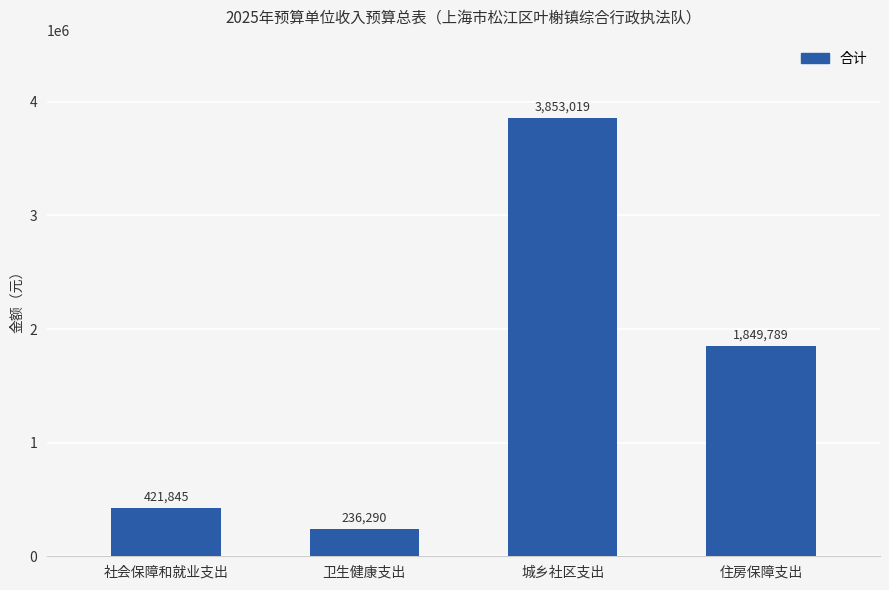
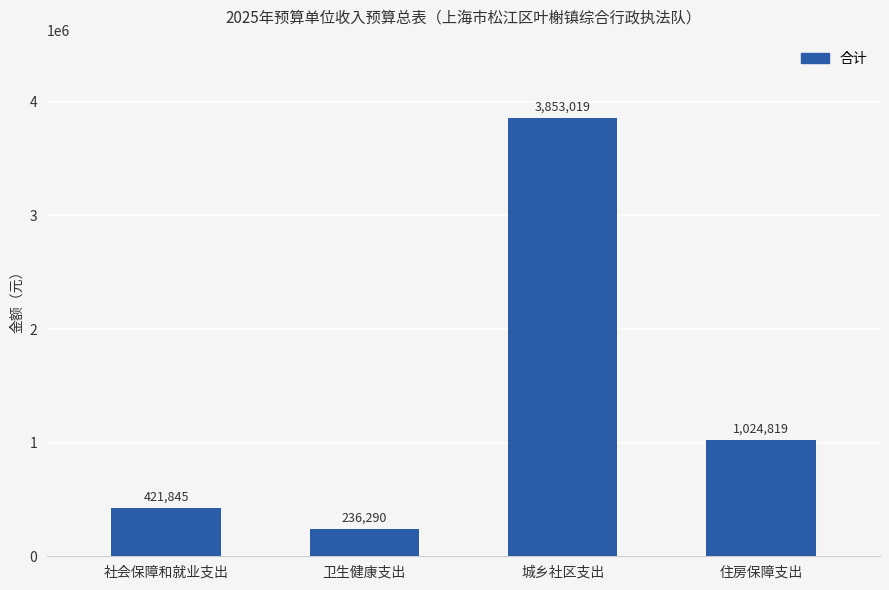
住房保障支出: 1,849,789 -> 1,024,819
